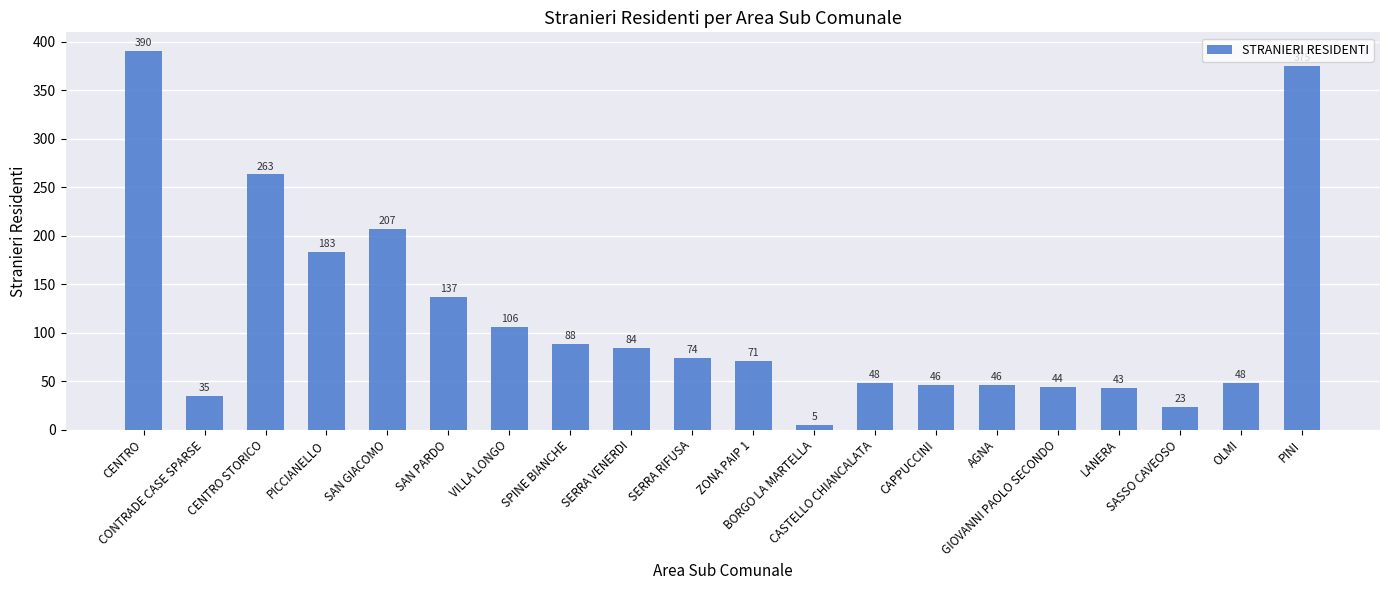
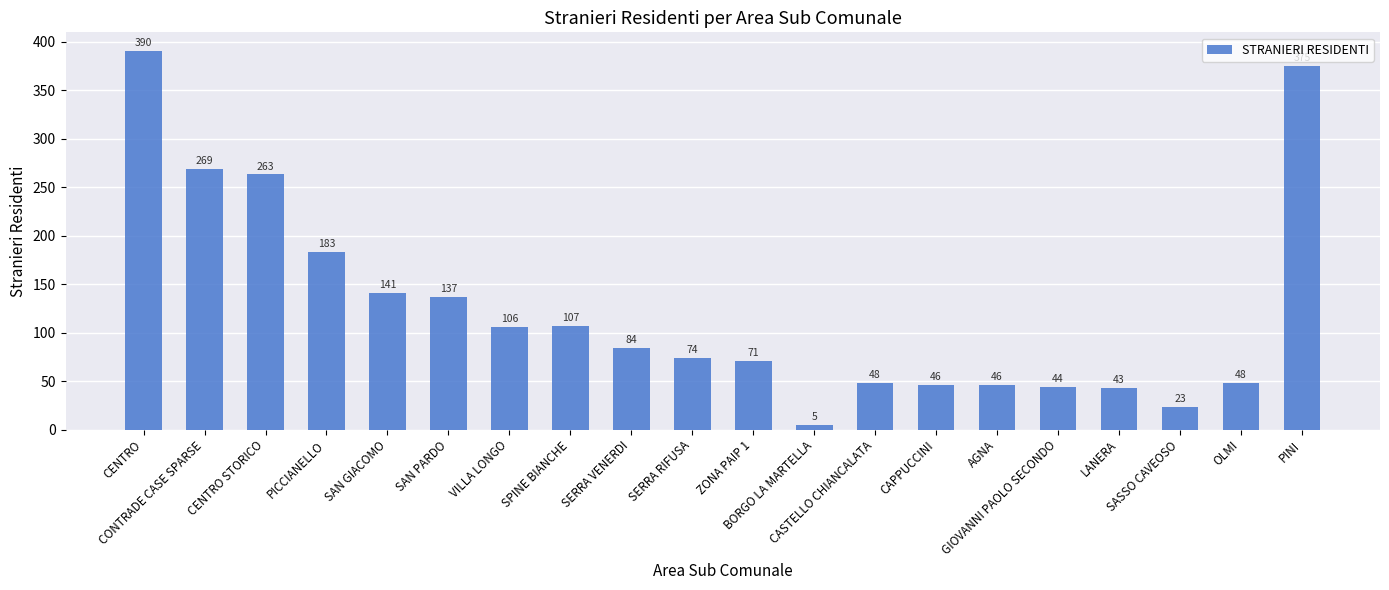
CONTRADE CASE SPARSE: 35 -> 269
SAN GIACOMO: 207 -> 141
SPINE BIANCHE: 88 -> 107
